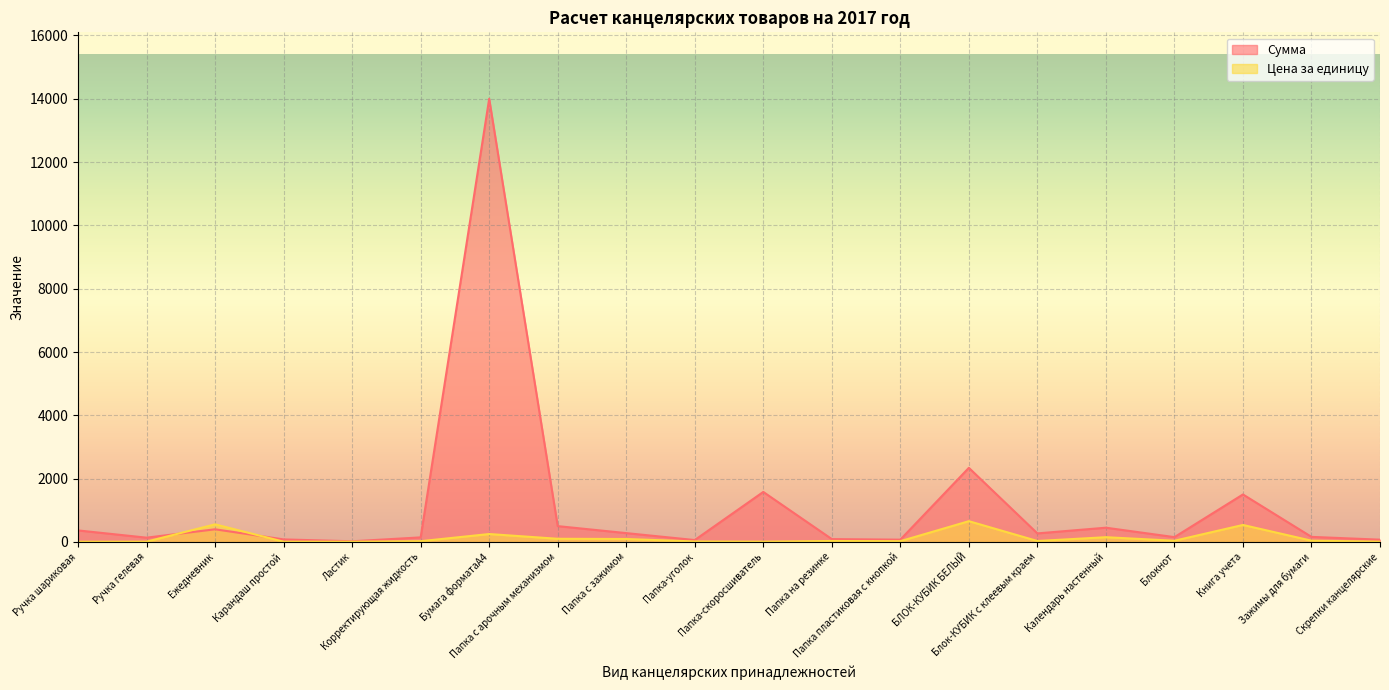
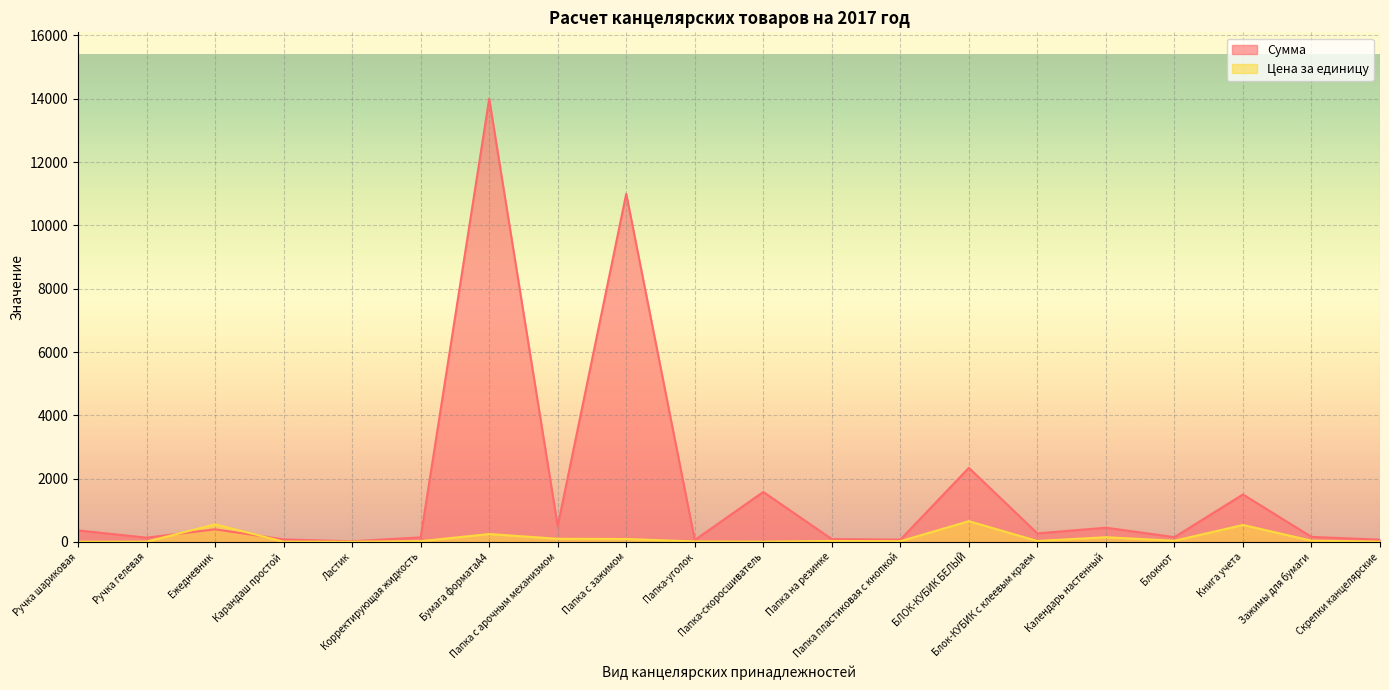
Сумма, Папка с зажимом: 300 -> 11000
